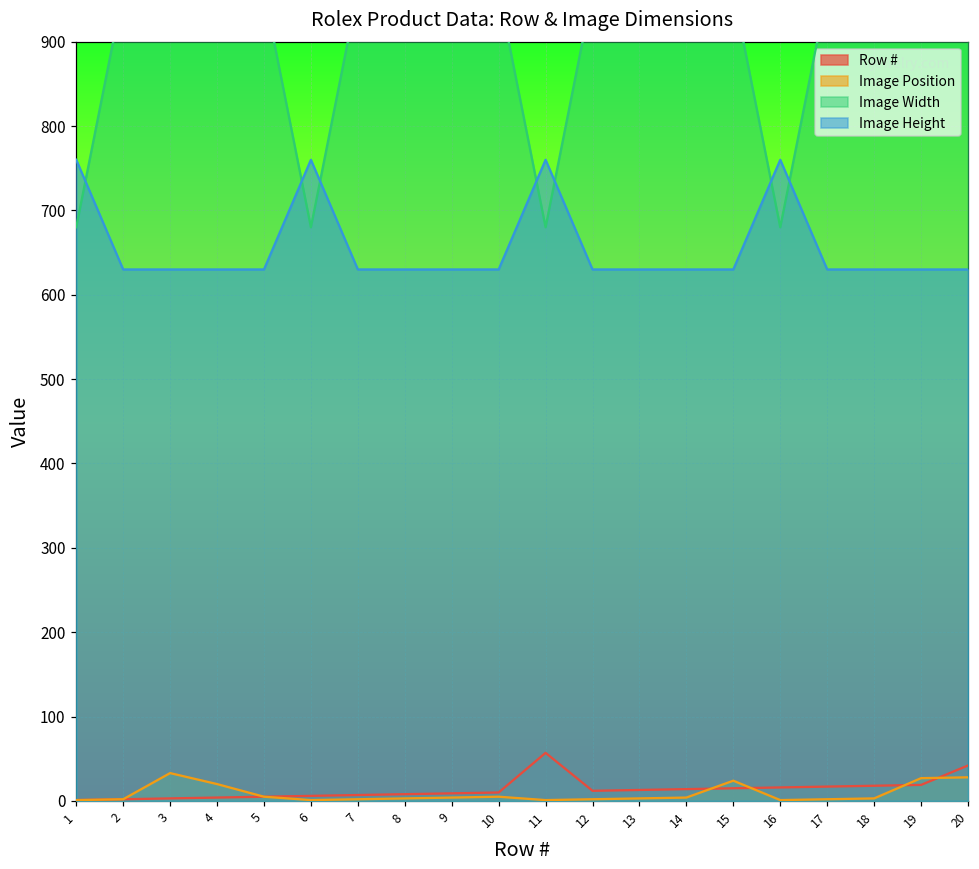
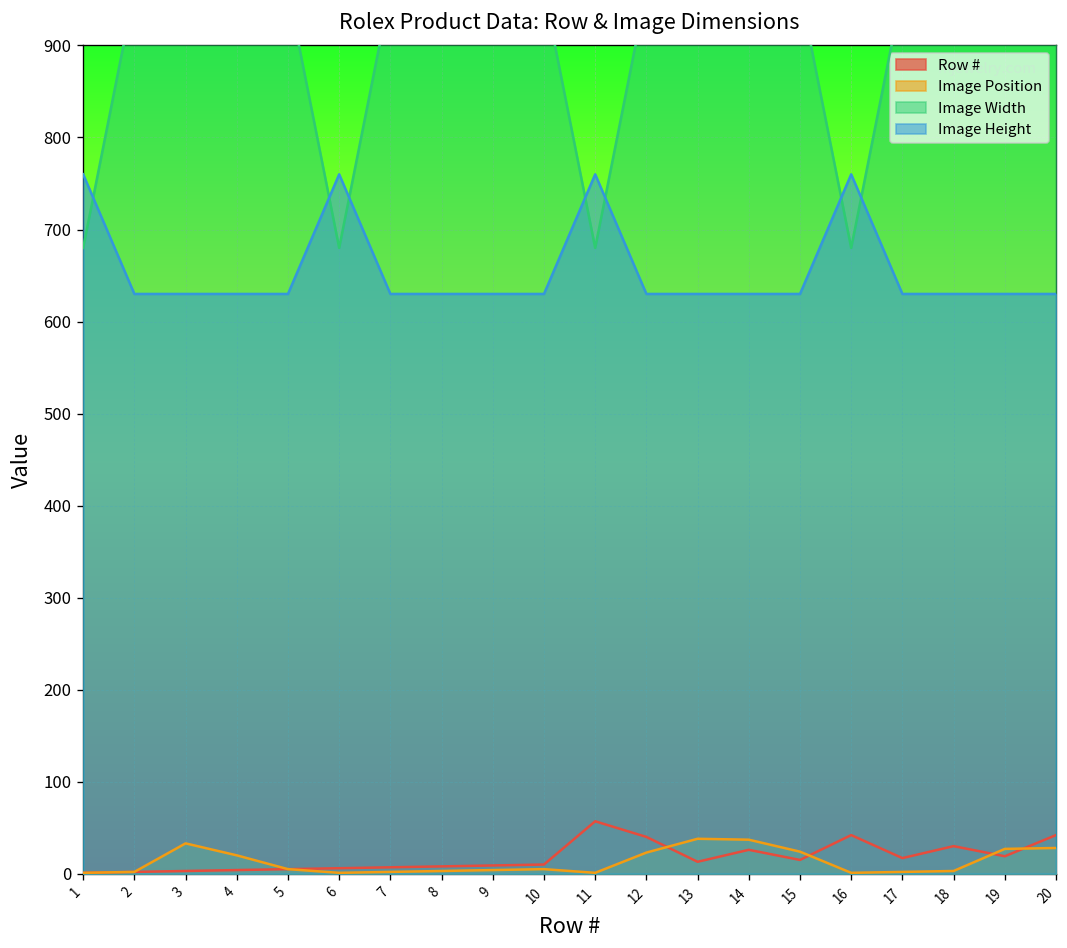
Row #, 12: 10 -> 40
Image Position, 12: 0 -> 20
Image Position, 13: 0 -> 40
Row #, 14: 10 -> 30
Image Position, 14: 0 -> 40
Row #, 16: 20 -> 40
Row #, 18: 20 -> 30
